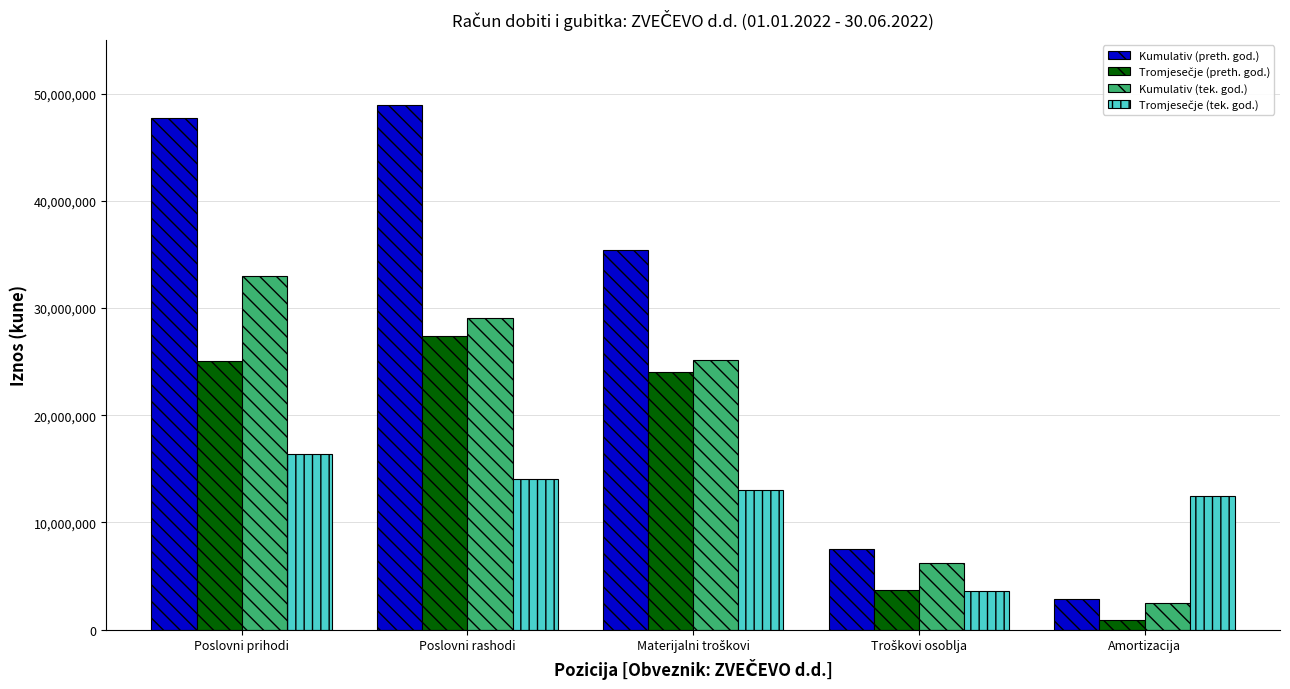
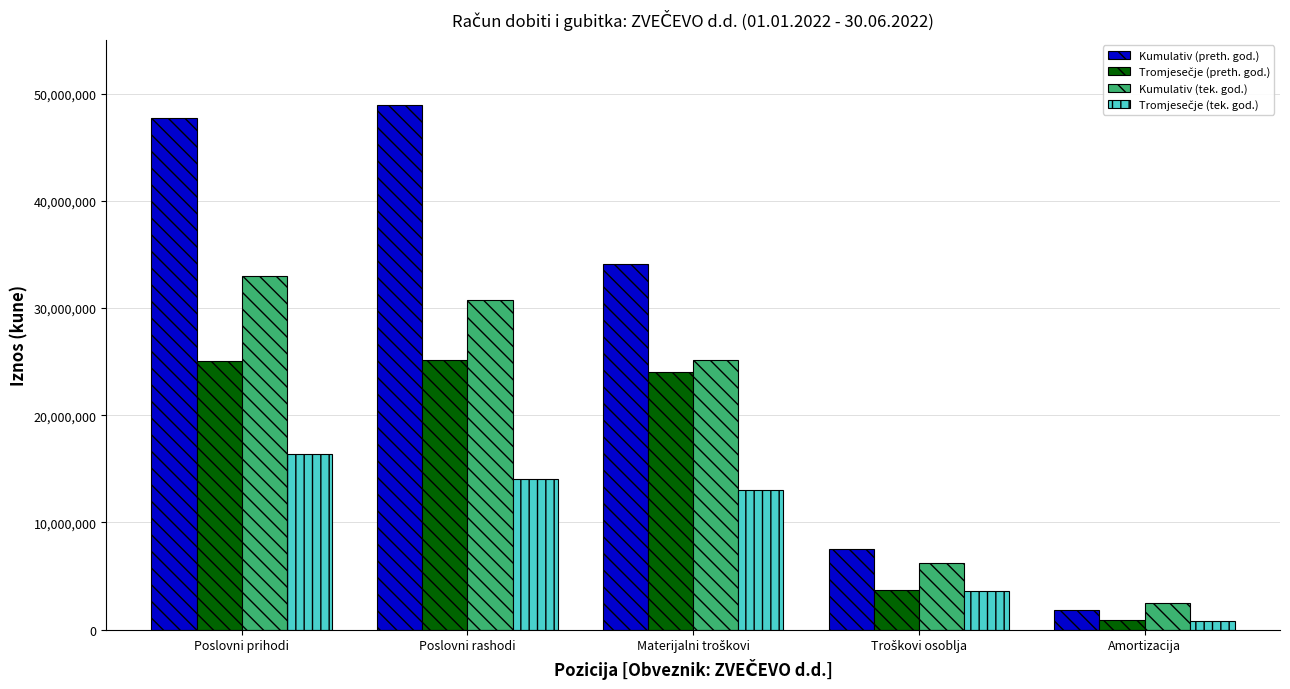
Tromjesečje (preth. god.), Poslovni rashodi: 27,400,000 -> 25,200,000
Kumulativ (tek. god.), Poslovni rashodi: 29,100,000 -> 30,800,000
Kumulativ (preth. god.), Materijalni troškovi: 35,400,000 -> 34,100,000
Kumulativ (preth. god.), Amortizacija: 2,900,000 -> 1,900,000
Tromjesečje (tek. god.), Amortizacija: 12,400,000 -> 800,000
